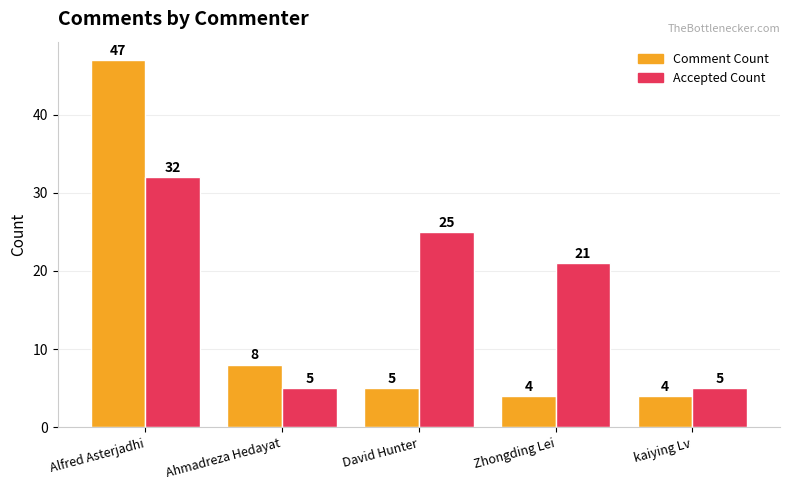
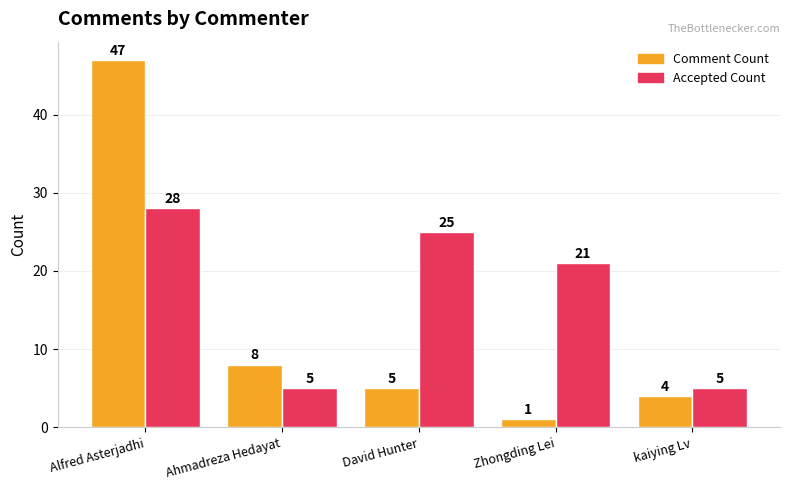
Accepted Count, Alfred Asterjadhi: 32 -> 28
Comment Count, Zhongding Lei: 4 -> 1
